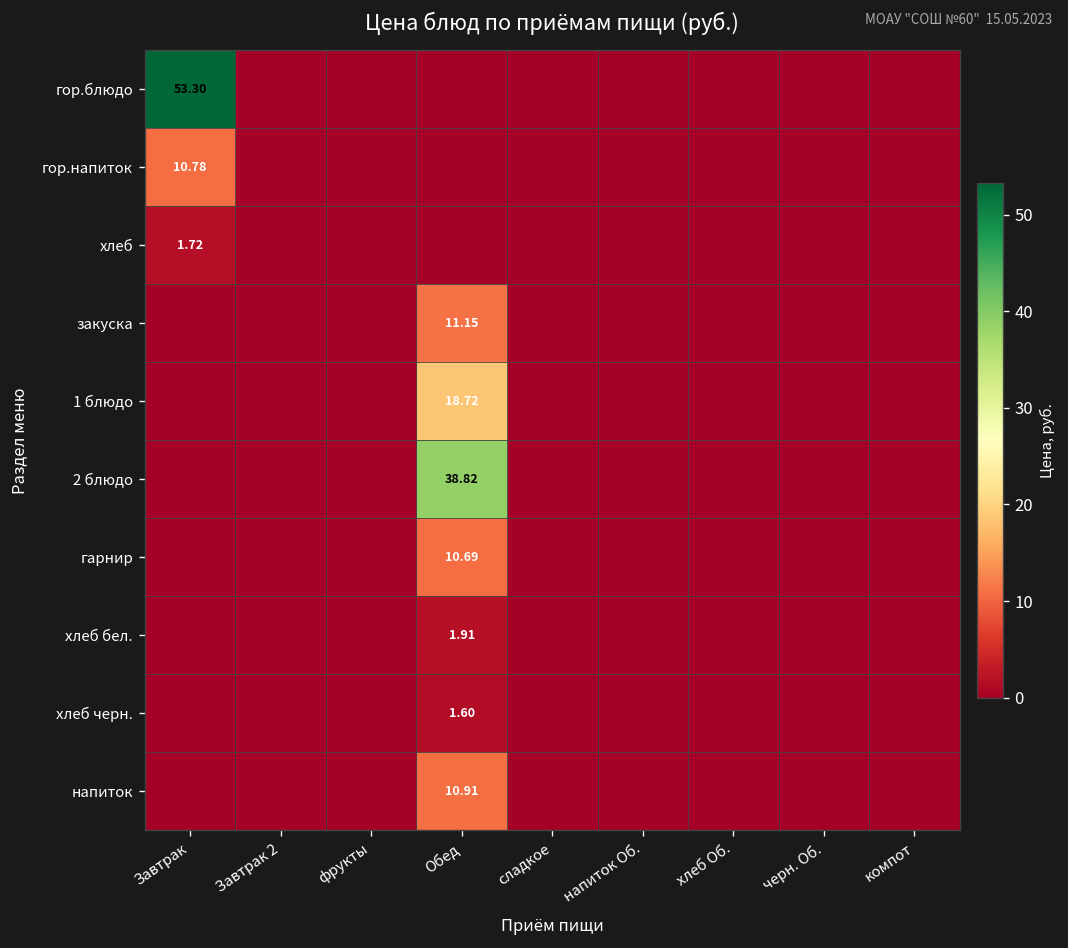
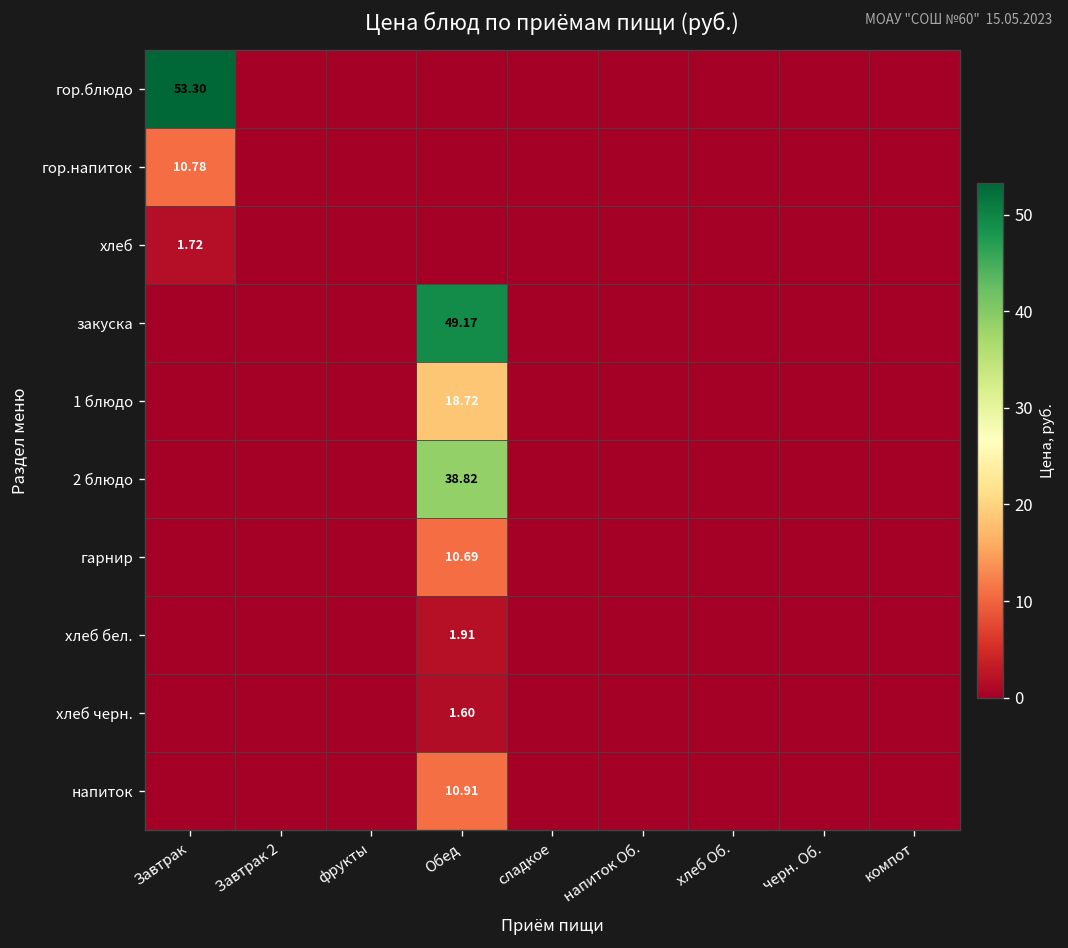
закуска, Обед: 11.15 -> 49.17
